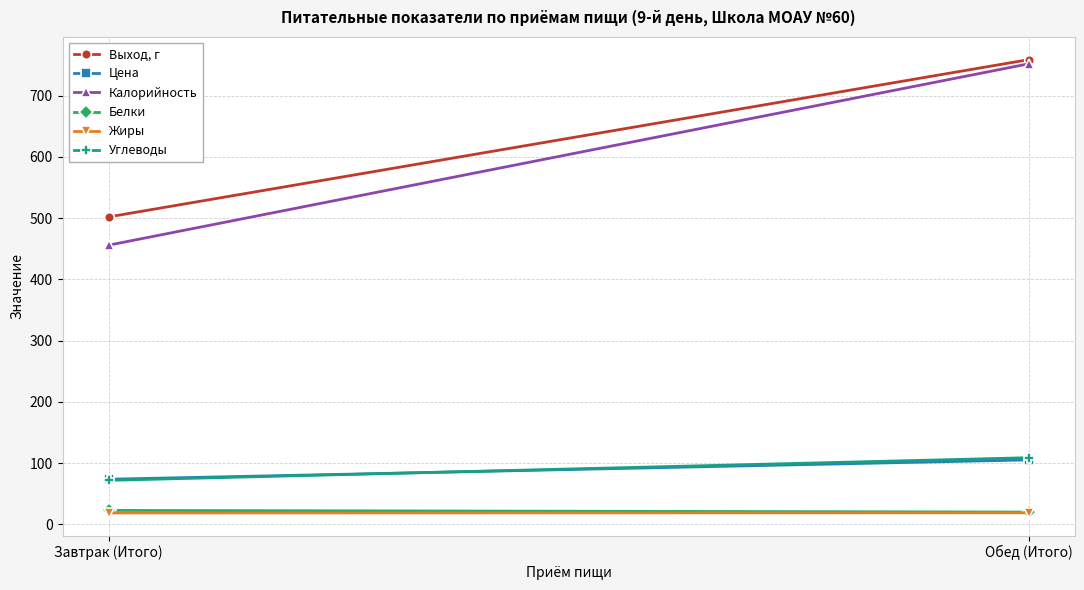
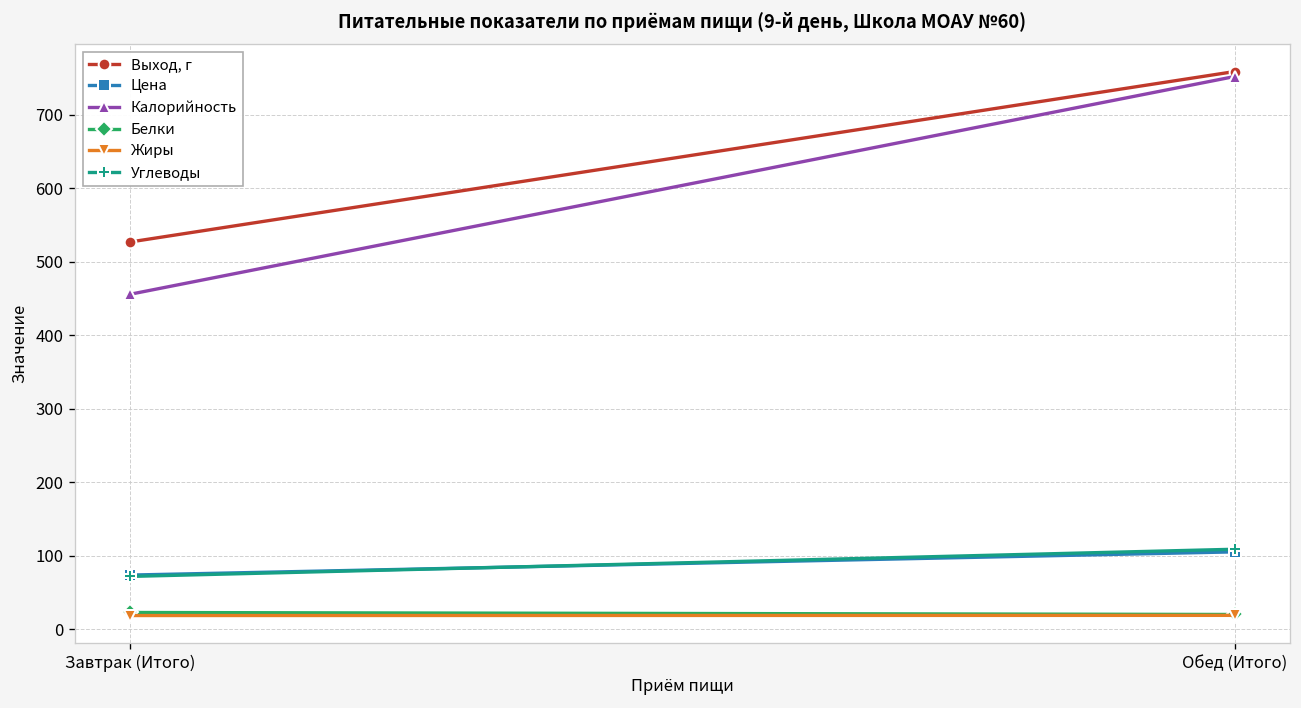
Выход, г, Завтрак (Итого): 500 -> 530
